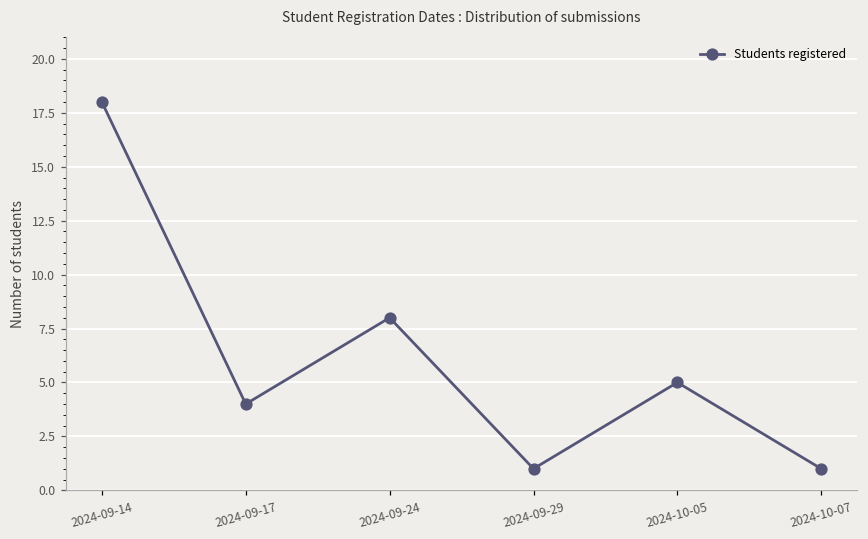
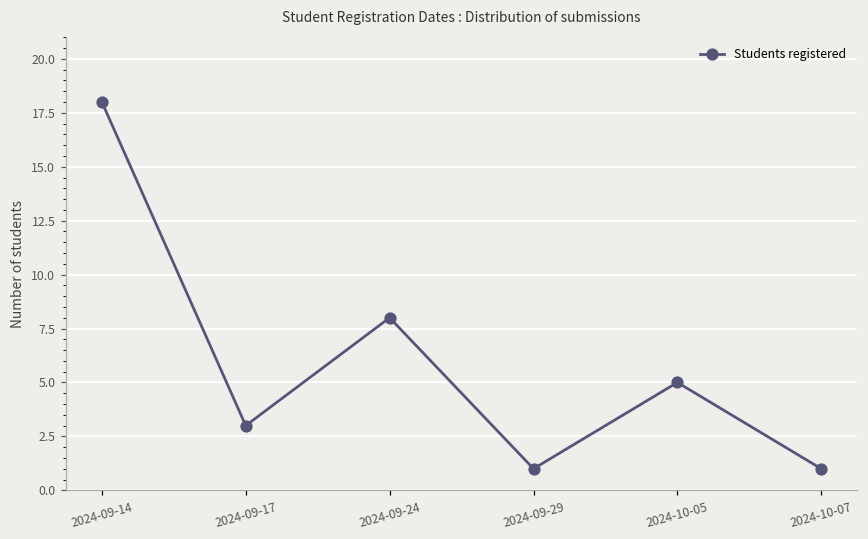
2024-09-17: 4 -> 3
